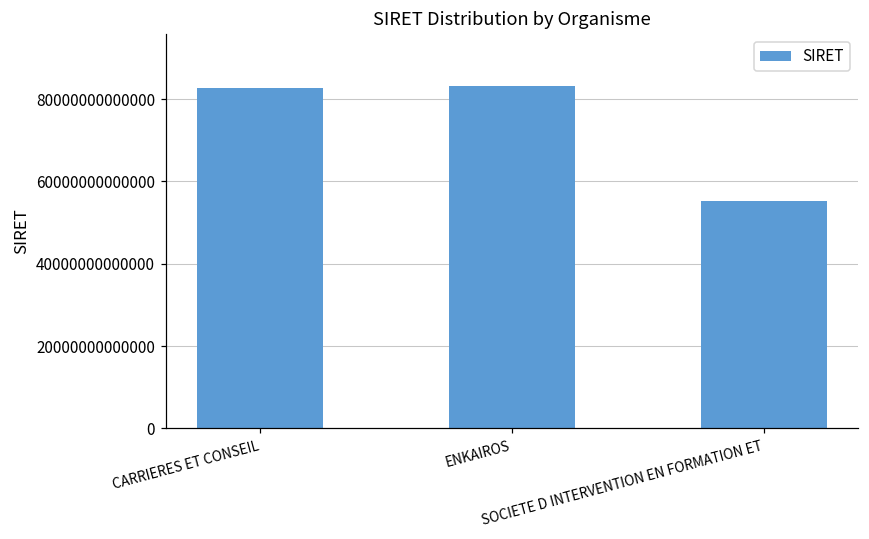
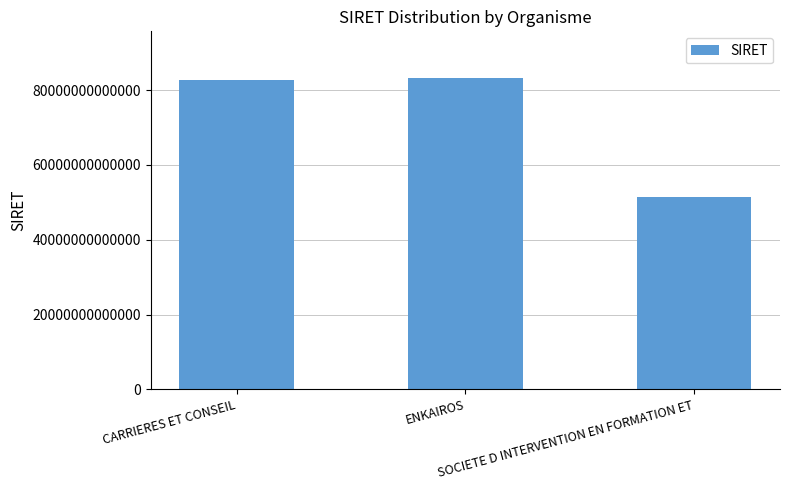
SOCIETE D INTERVENTION EN FORMATION ET: 55000000000000 -> 51000000000000
